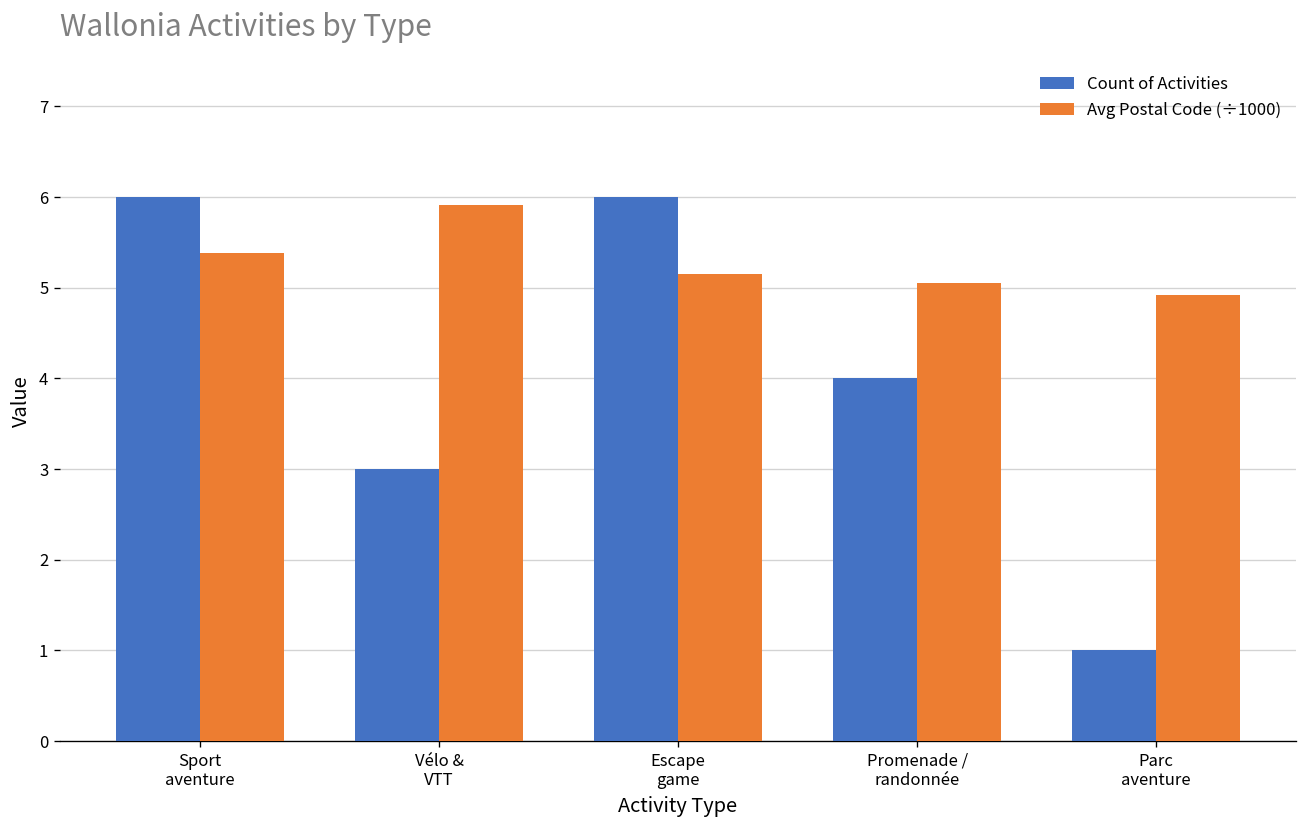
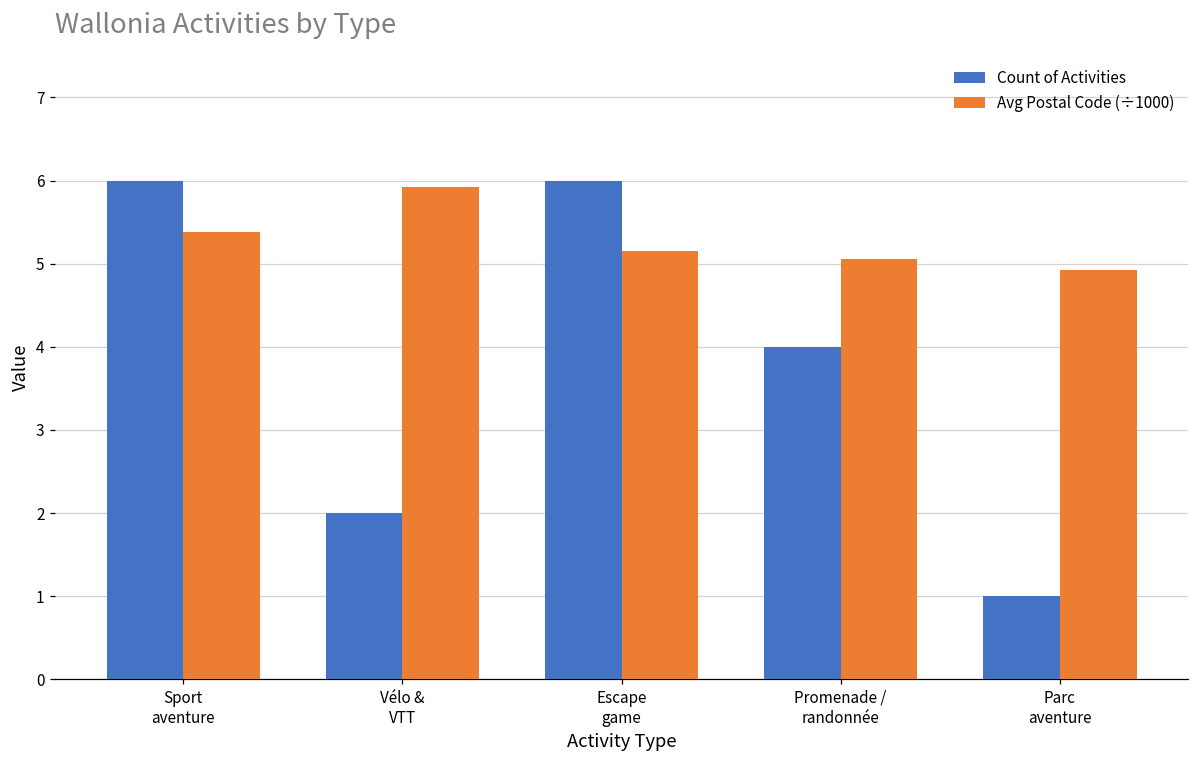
Count of Activities, Vélo & VTT: 3 -> 2
